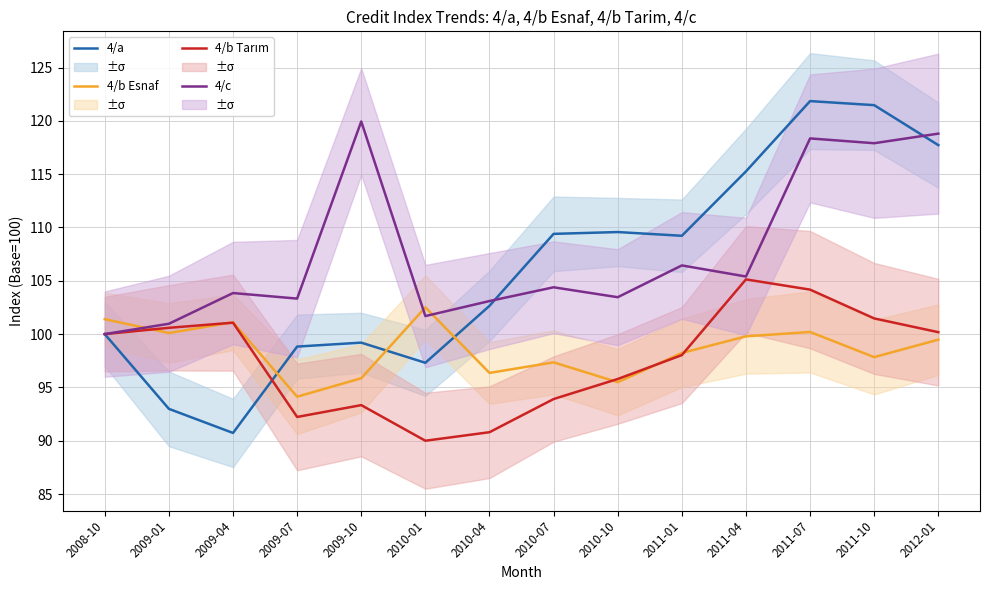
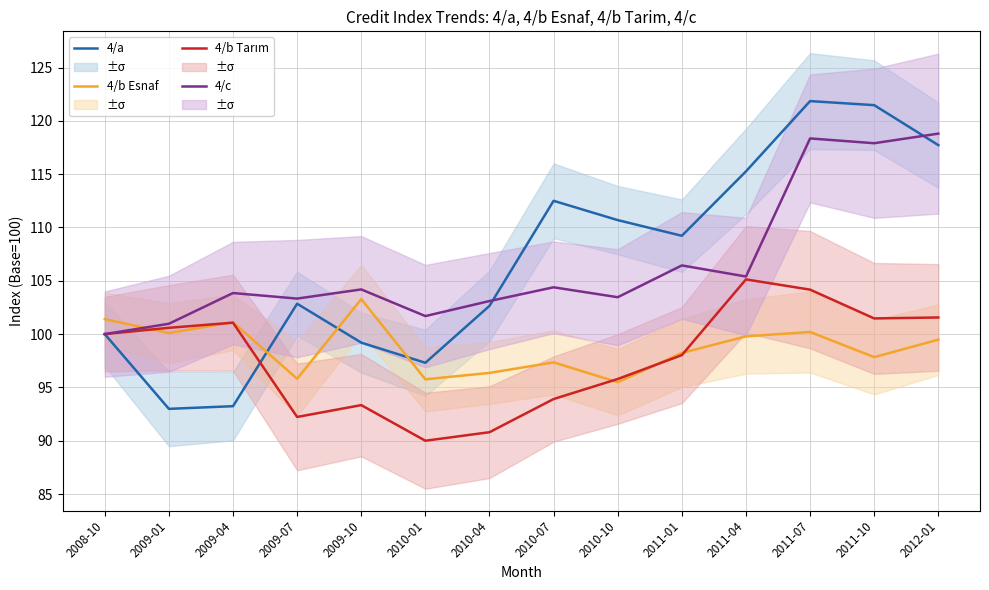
4/a, 2009-04: 90.7 -> 93.2
4/a, 2009-07: 98.8 -> 102.9
4/b Esnaf, 2009-07: 94.1 -> 95.8
4/b Esnaf, 2009-10: 95.9 -> 103.3
4/c, 2009-10: 119.9 -> 104.2
4/b Esnaf, 2010-01: 102.5 -> 95.8
4/a, 2010-07: 109.4 -> 112.5
4/a, 2010-10: 109.6 -> 110.7
4/b Tarım, 2012-01: 100.2 -> 101.6
